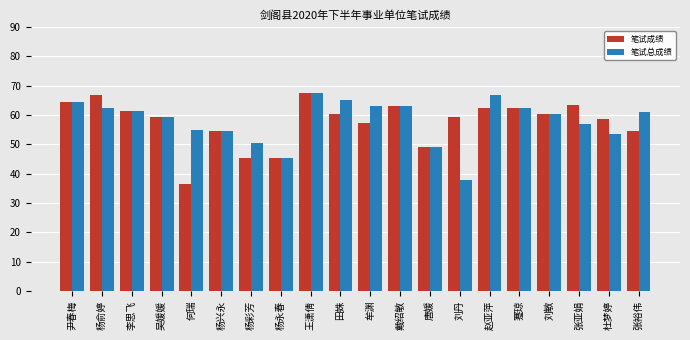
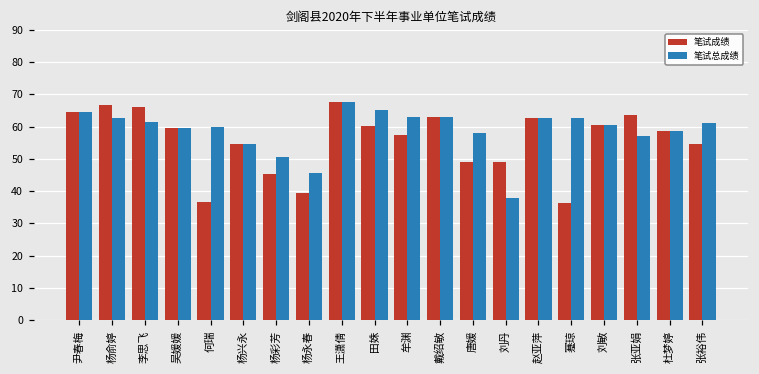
笔试成绩, 李思飞: 62 -> 66
笔试总成绩, 何瑞: 55 -> 60
笔试成绩, 杨永春: 46 -> 39
笔试总成绩, 唐媛: 49 -> 58
笔试成绩, 刘丹: 60 -> 49
笔试总成绩, 赵亚萍: 67 -> 63
笔试成绩, 蹇琼: 63 -> 36
笔试总成绩, 杜梦婷: 53 -> 59
